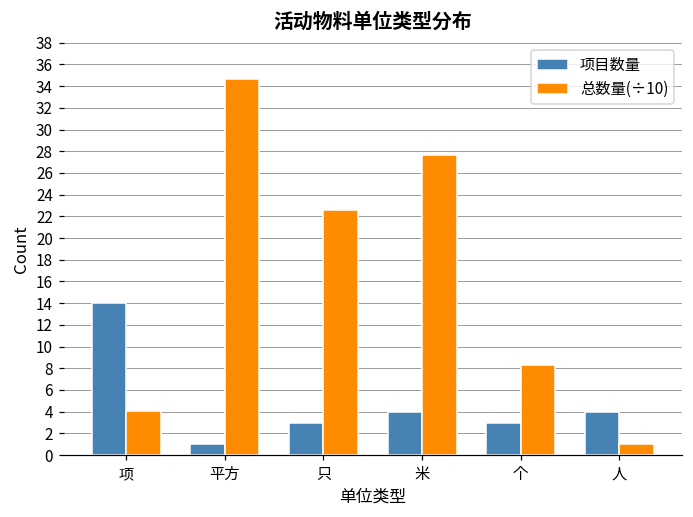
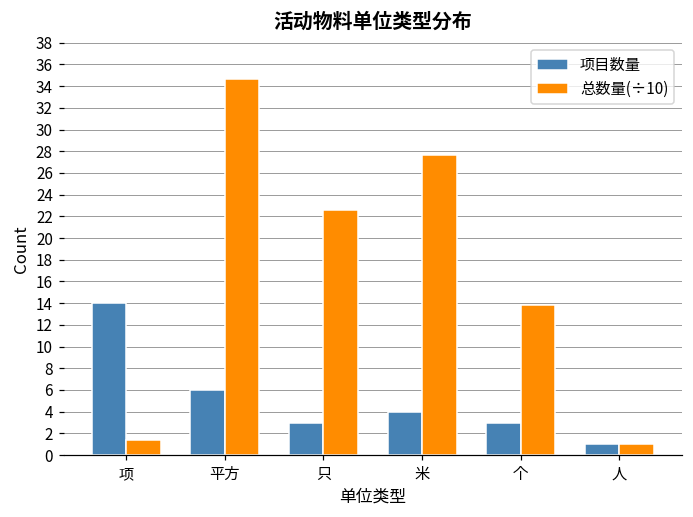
总数量(÷10), 项: 4 -> 1
项目数量, 平方: 1 -> 6
总数量(÷10), 个: 8 -> 14
项目数量, 人: 4 -> 1
